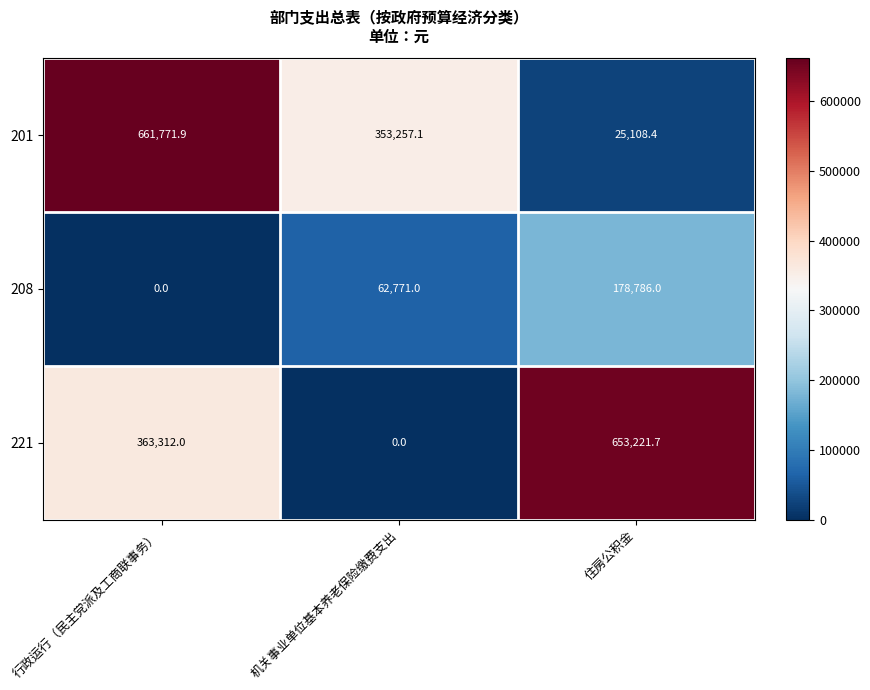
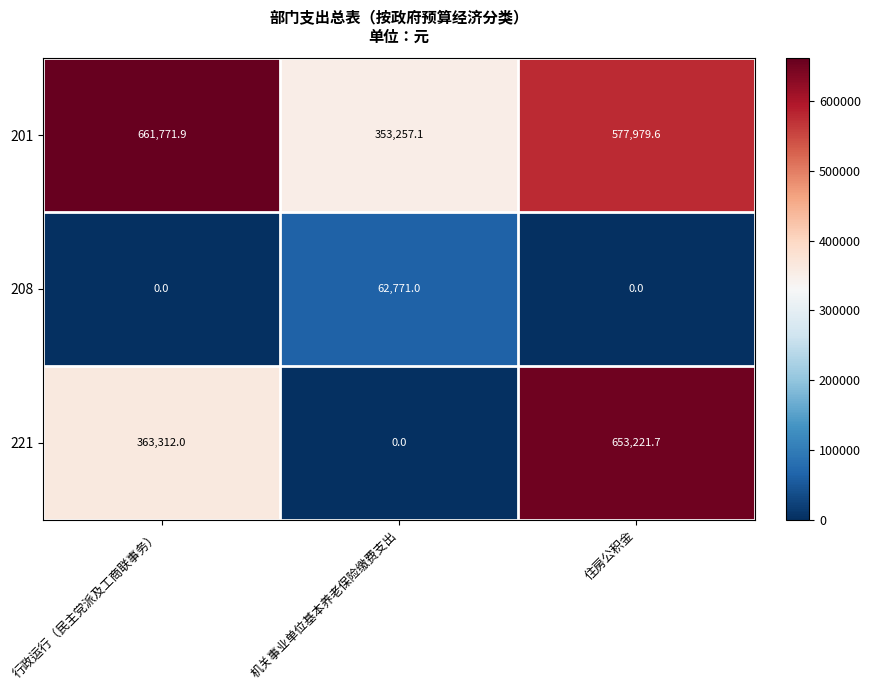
201, 住房公积金: 25,108.4 -> 577,979.6
208, 住房公积金: 178,786.0 -> 0.0
